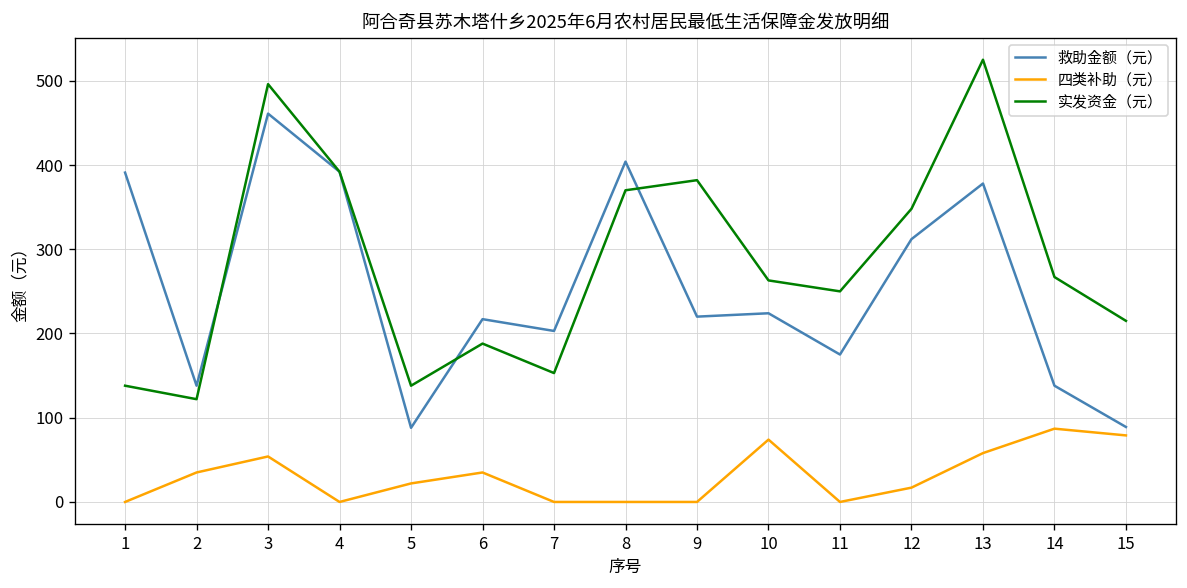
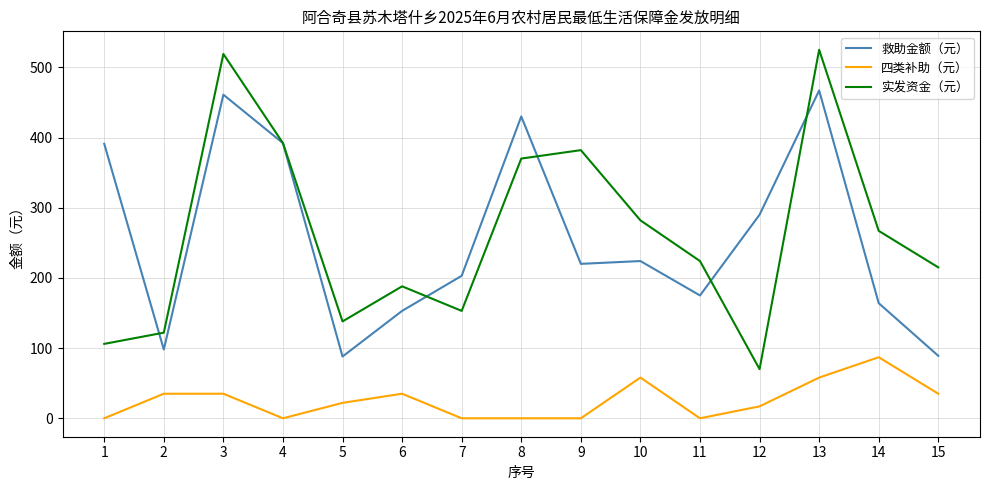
实发资金（元）, 1: 140 -> 110
救助金额（元）, 2: 140 -> 100
四类补助（元）, 3: 50 -> 40
实发资金（元）, 3: 500 -> 520
救助金额（元）, 6: 220 -> 150
救助金额（元）, 8: 400 -> 430
四类补助（元）, 10: 70 -> 60
实发资金（元）, 10: 260 -> 280
实发资金（元）, 11: 250 -> 220
救助金额（元）, 12: 310 -> 290
实发资金（元）, 12: 350 -> 70
救助金额（元）, 13: 380 -> 470
救助金额（元）, 14: 140 -> 160
四类补助（元）, 15: 80 -> 40
